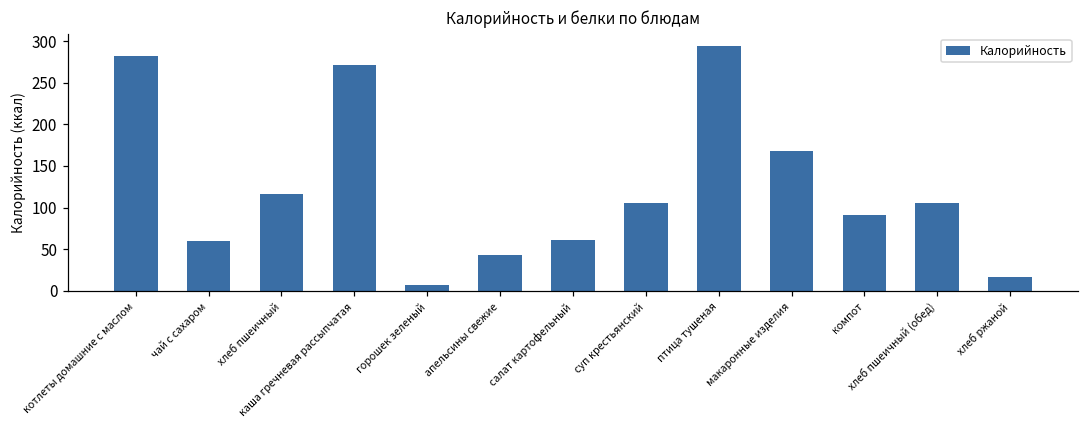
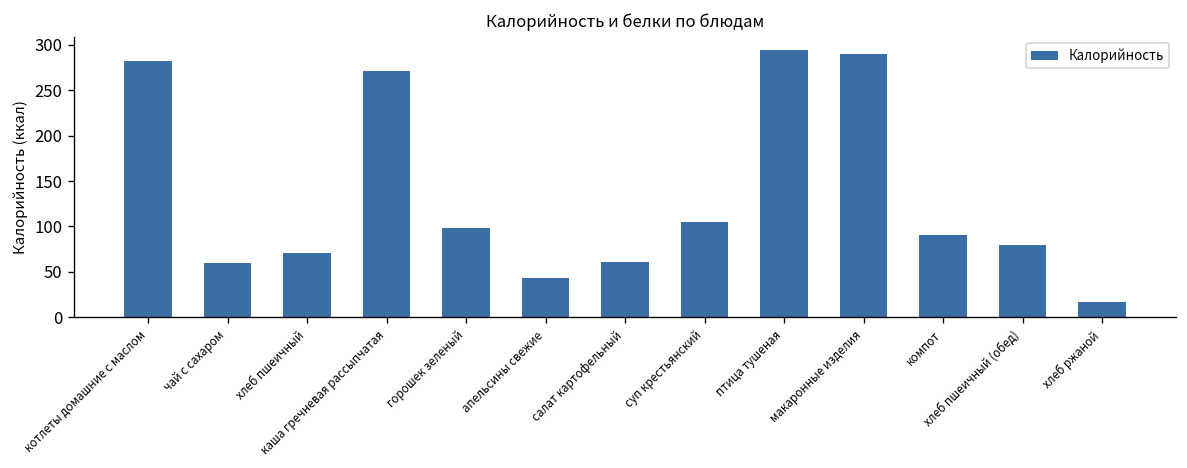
хлеб пшеичный: 120 -> 70
горошек зеленый: 10 -> 100
макаронные изделия: 170 -> 290
хлеб пшеичный (обед): 110 -> 80
